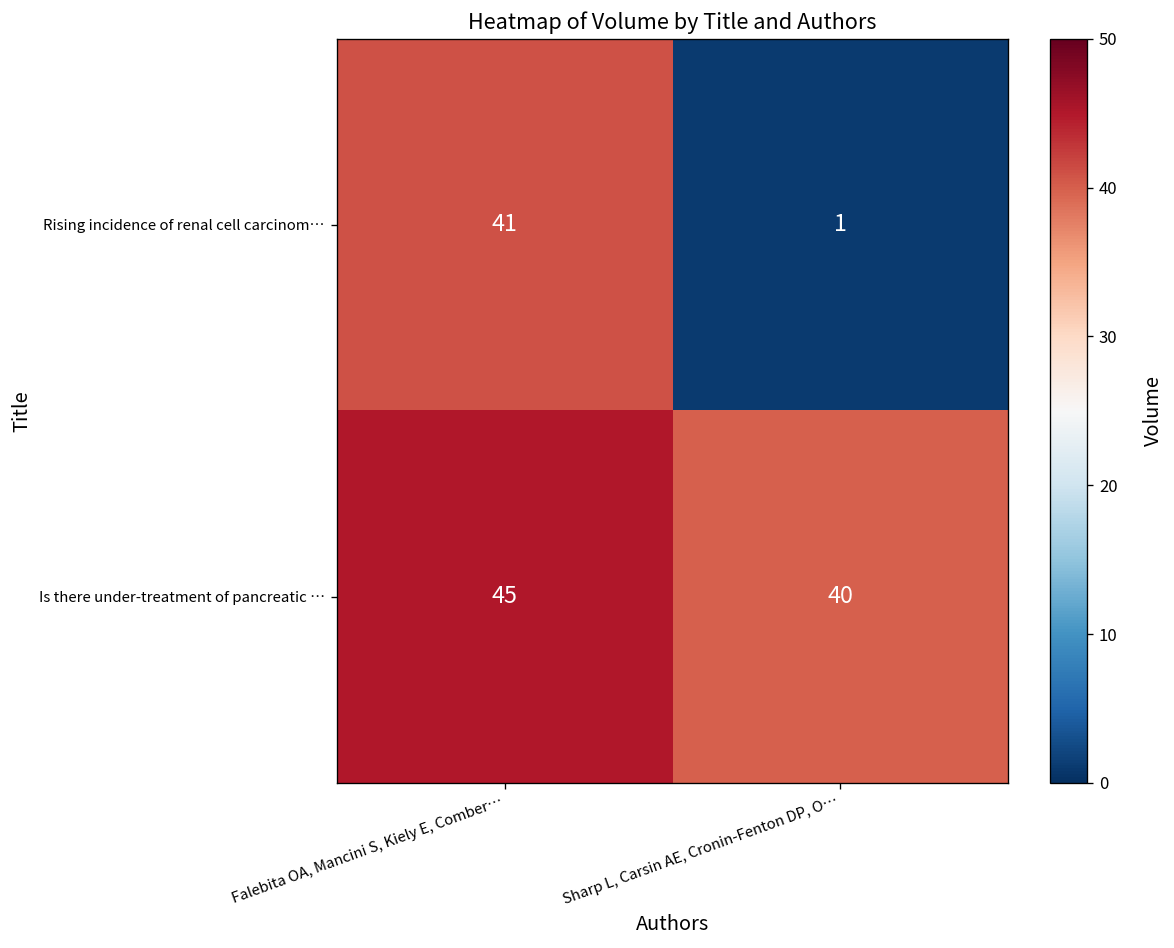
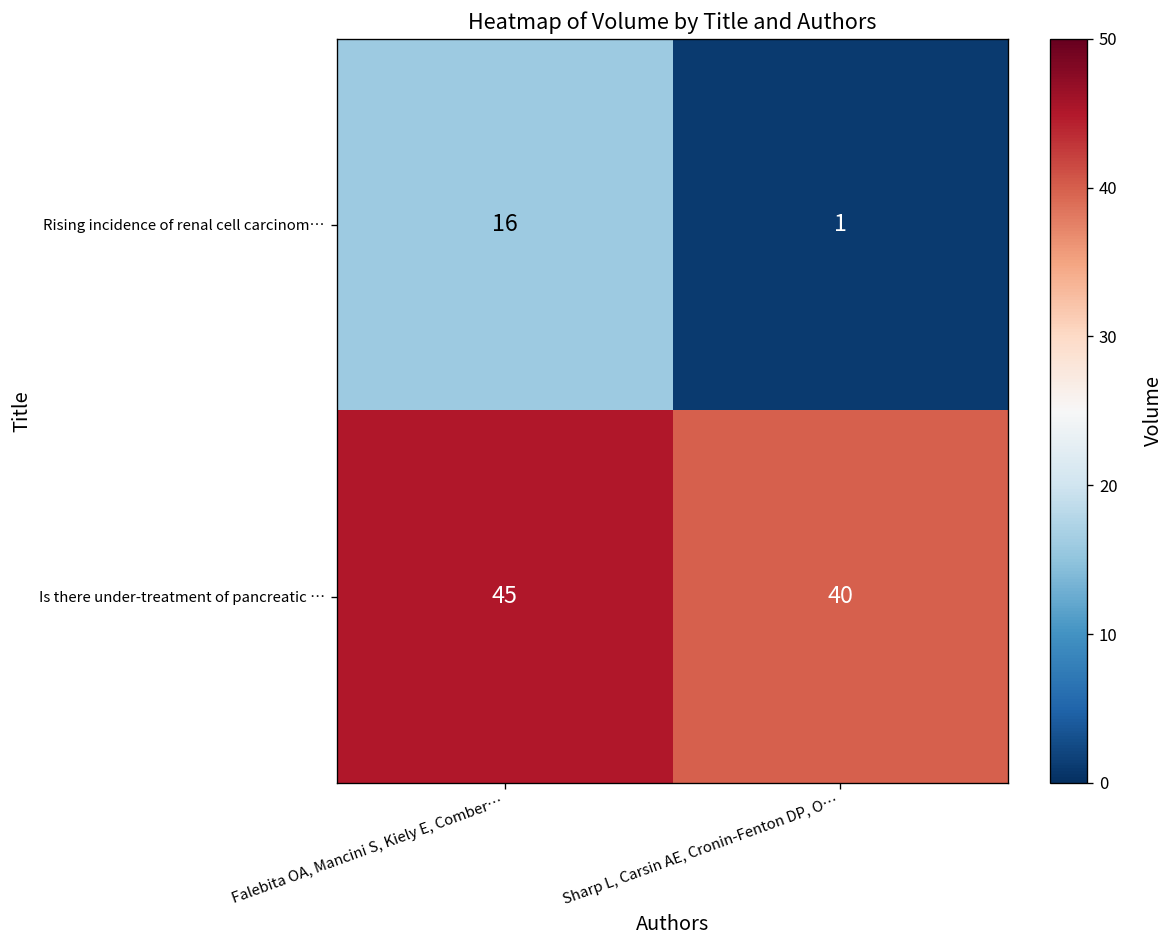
Rising incidence of renal cell carcinom…, Falebita OA, Mancini S, Kiely E, Comber…: 41 -> 16
